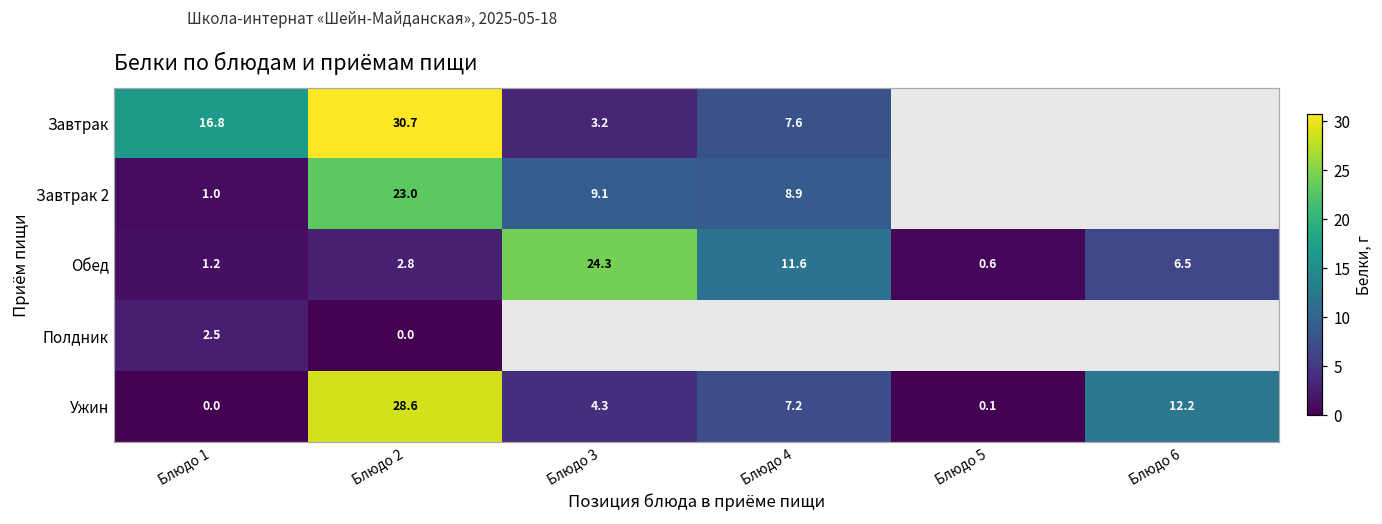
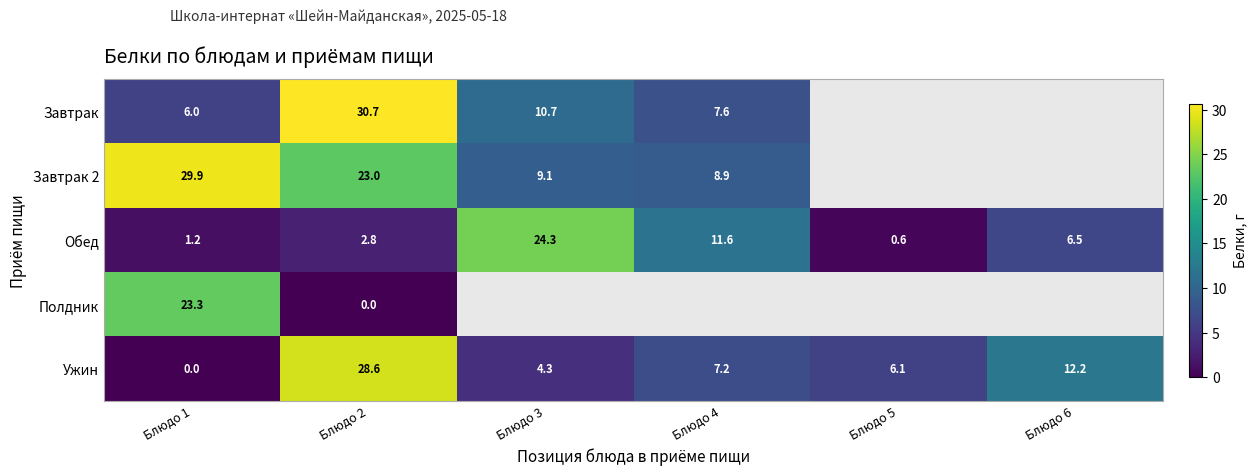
Завтрак, Блюдо 1: 16.8 -> 6.0
Завтрак, Блюдо 3: 3.2 -> 10.7
Завтрак 2, Блюдо 1: 1.0 -> 29.9
Полдник, Блюдо 1: 2.5 -> 23.3
Ужин, Блюдо 5: 0.1 -> 6.1
